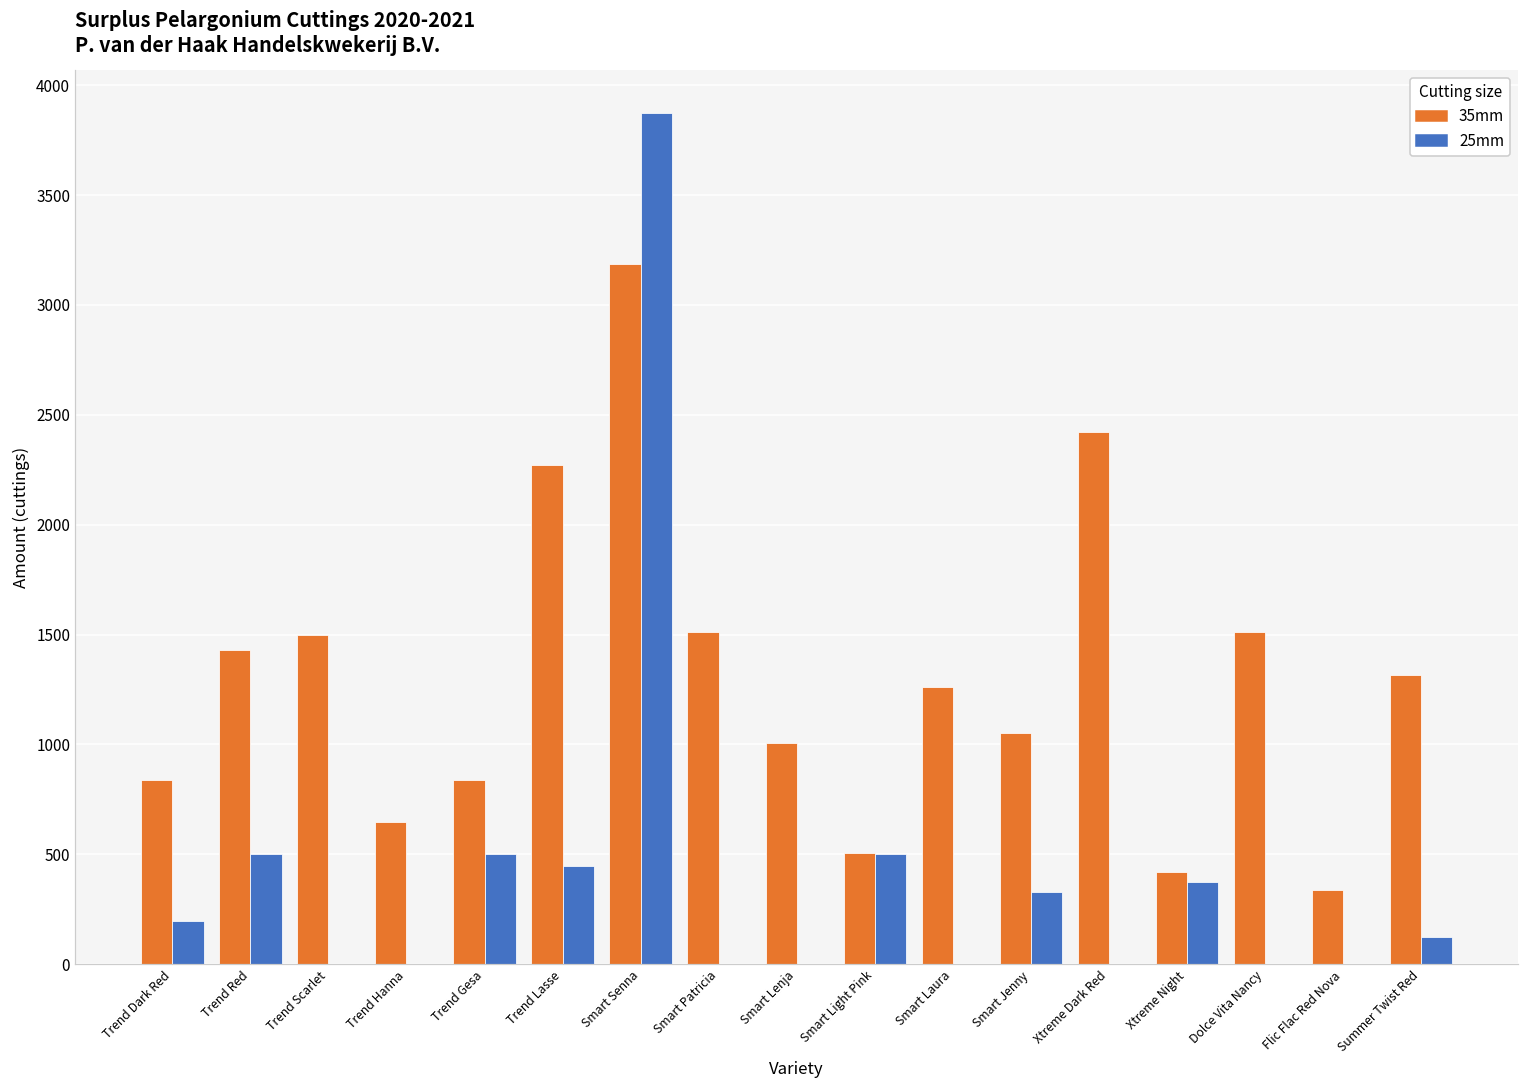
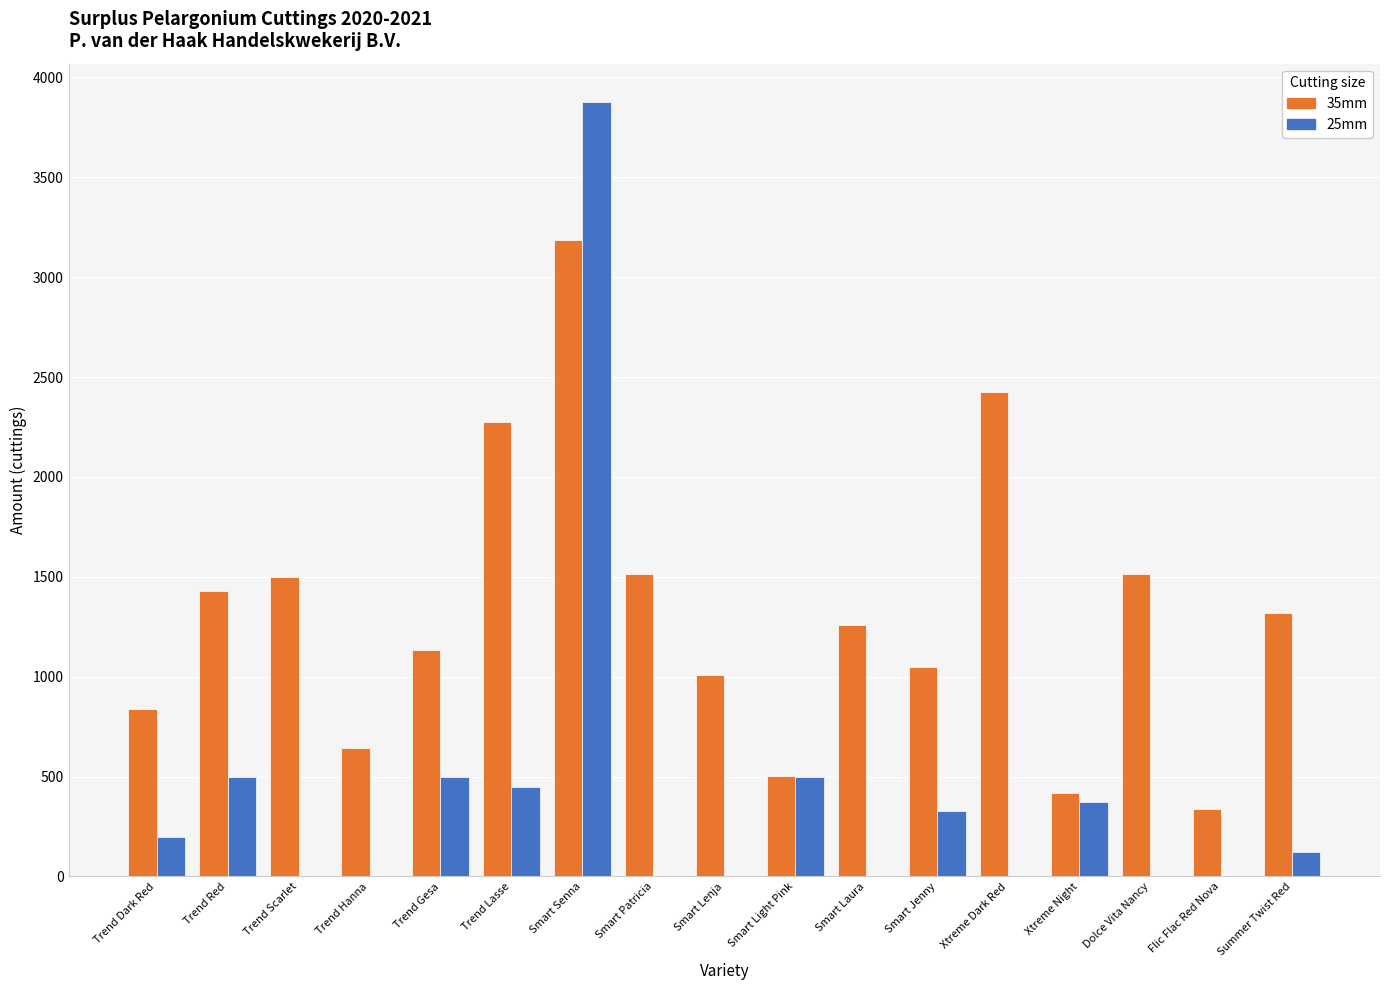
35mm, Trend Gesa: 840 -> 1130
